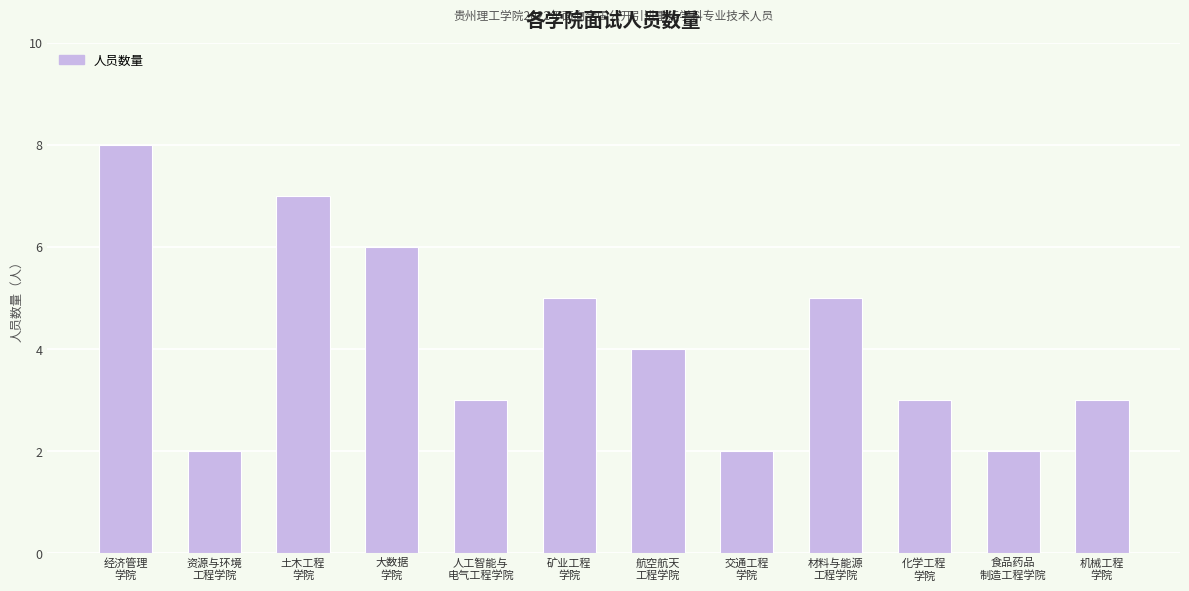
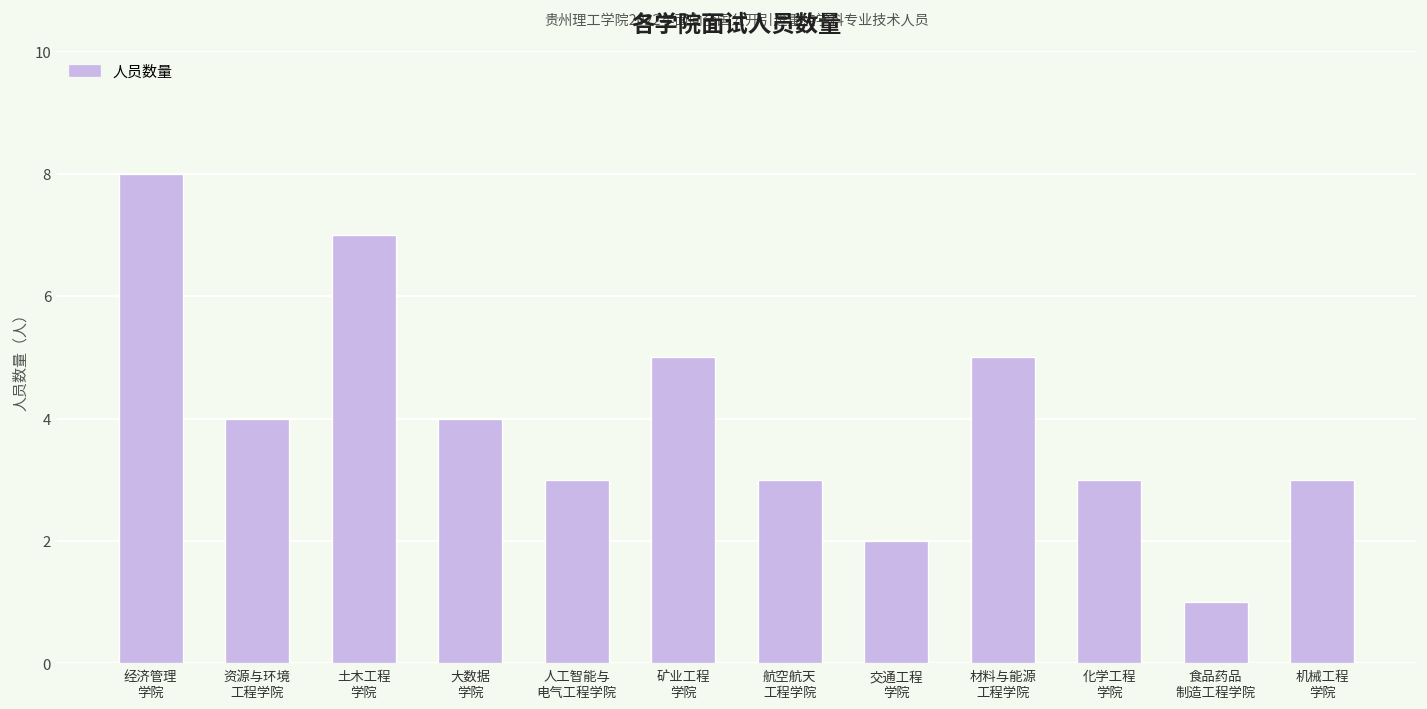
资源与环境 工程学院: 2 -> 4
大数据 学院: 6 -> 4
航空航天 工程学院: 4 -> 3
食品药品 制造工程学院: 2 -> 1
